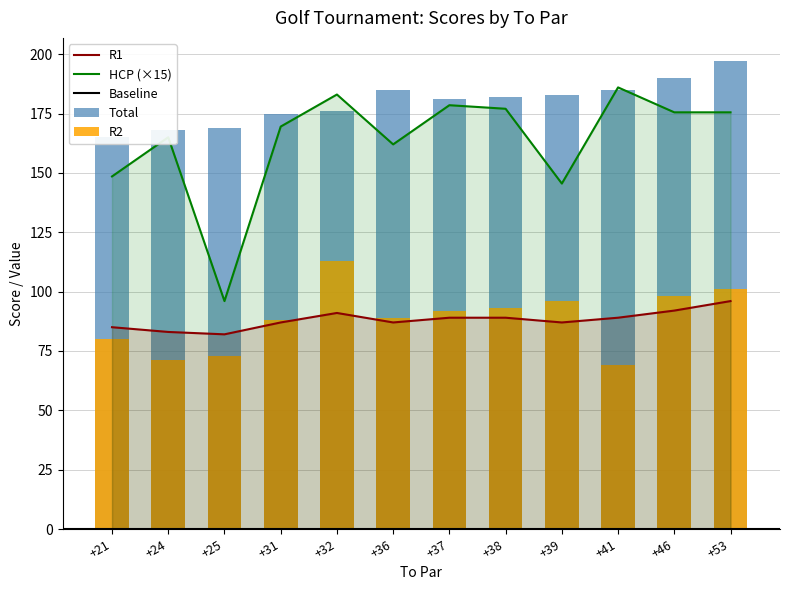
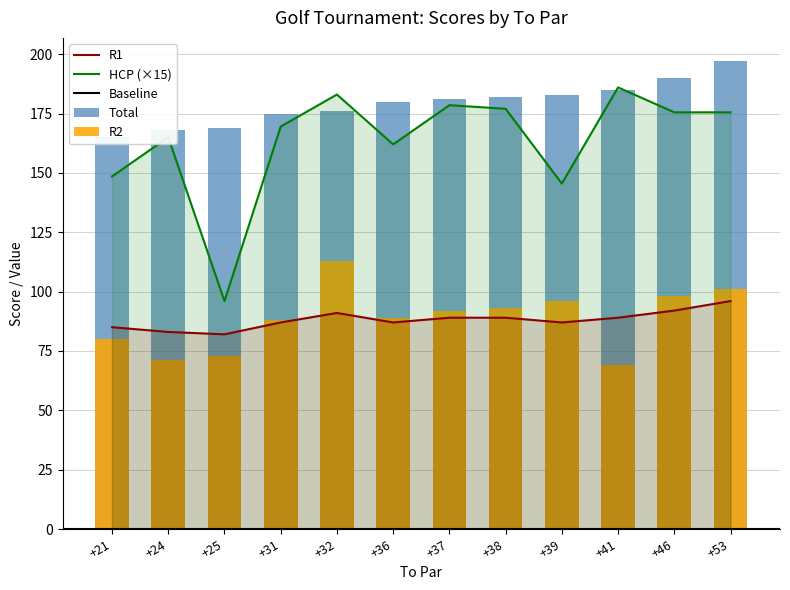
Total, +36: 185 -> 180
